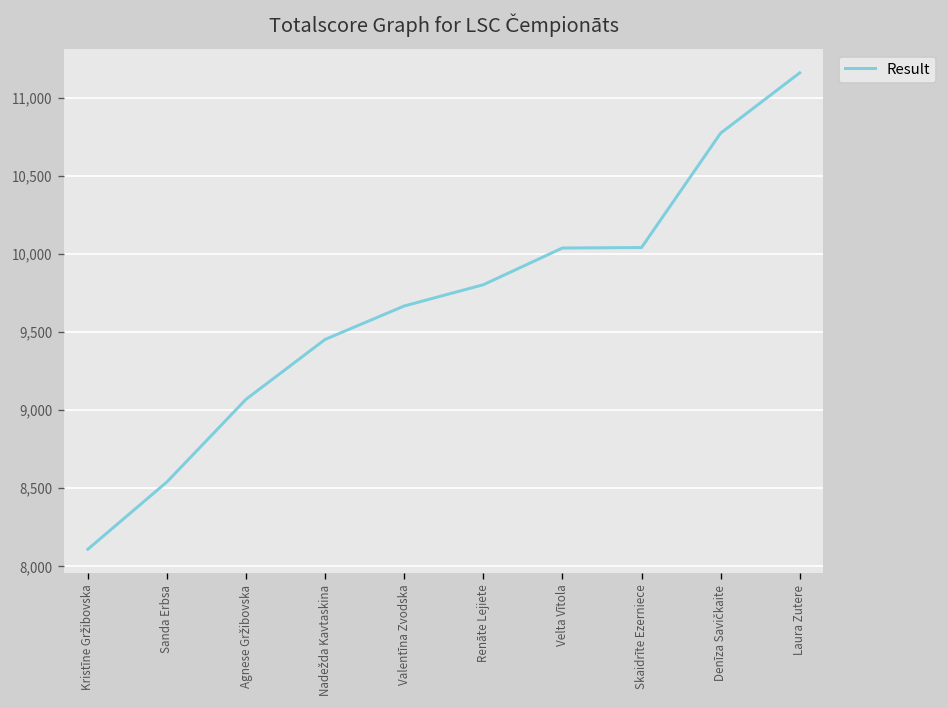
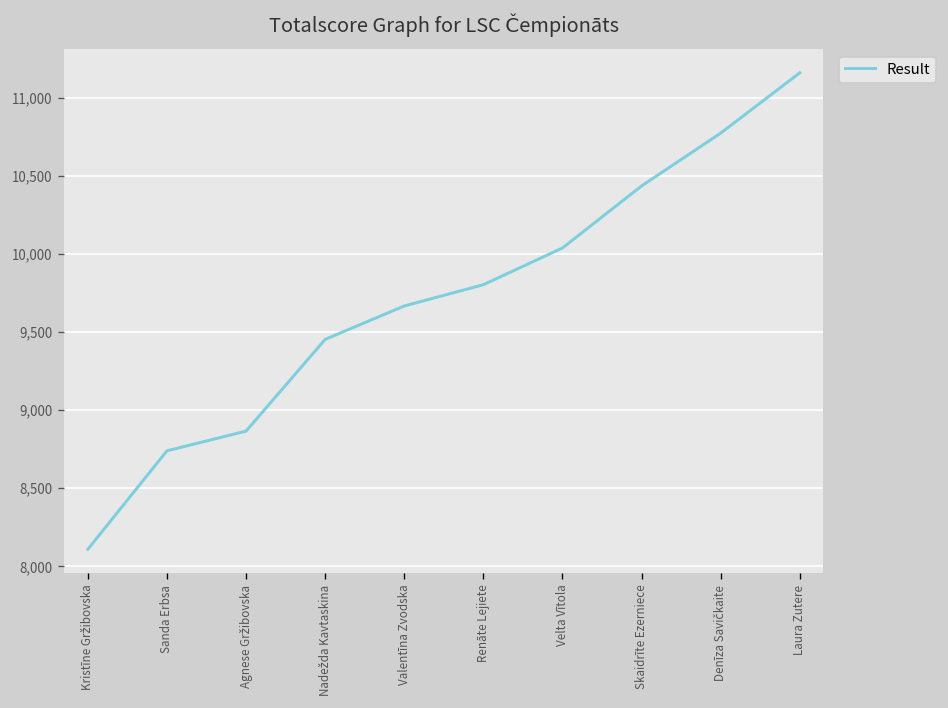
Sanda Erbsa: 8,540 -> 8,740
Agnese Gržibovska: 9,070 -> 8,870
Skaidrīte Ezerniece: 10,040 -> 10,440
